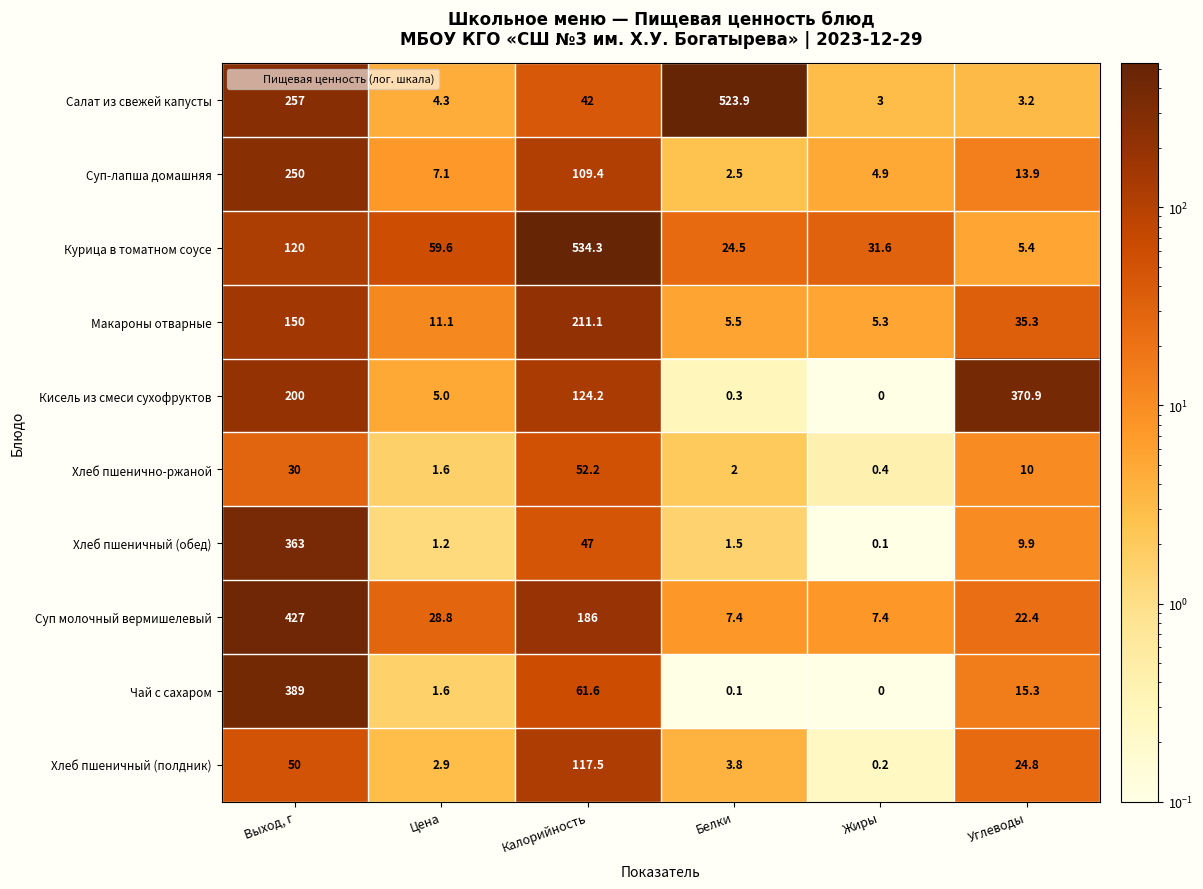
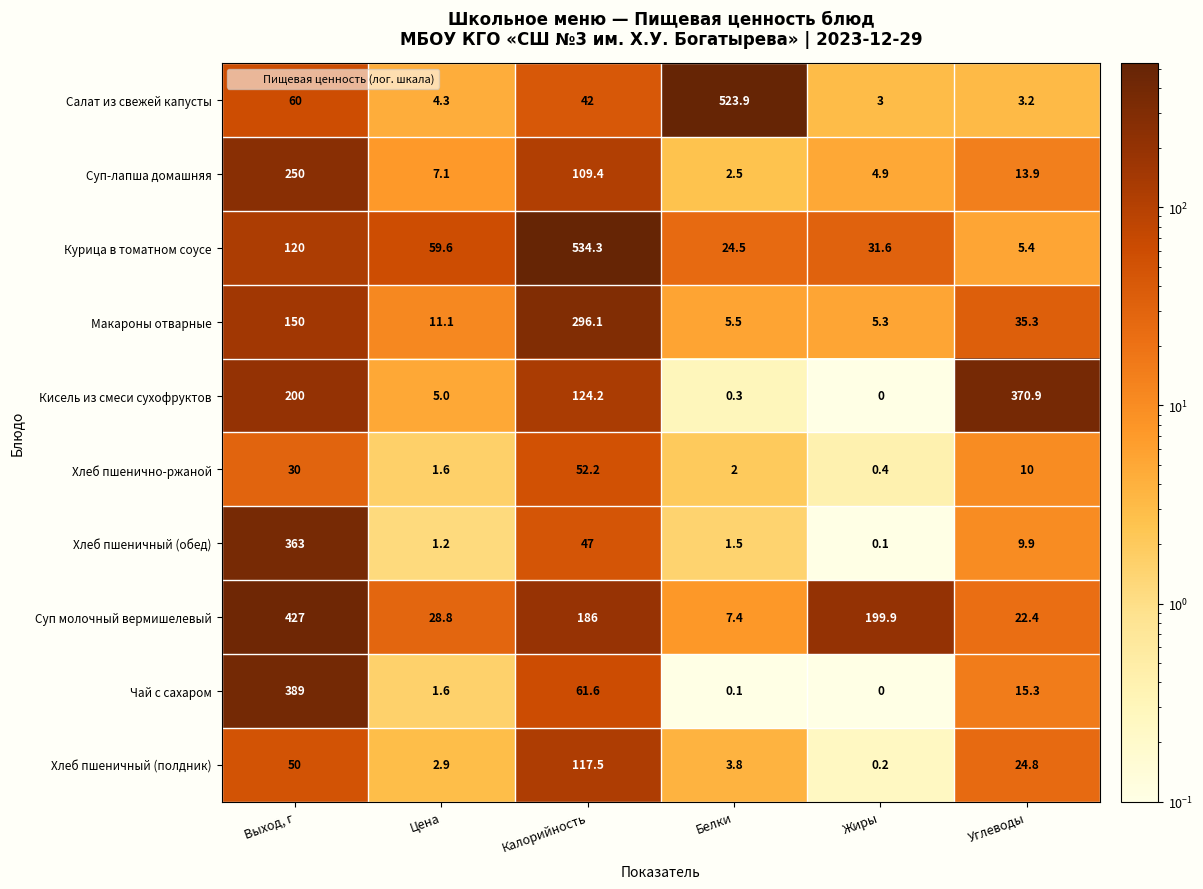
Салат из свежей капусты, Выход, г: 257 -> 60
Макароны отварные, Калорийность: 211.1 -> 296.1
Суп молочный вермишелевый, Жиры: 7.4 -> 199.9
